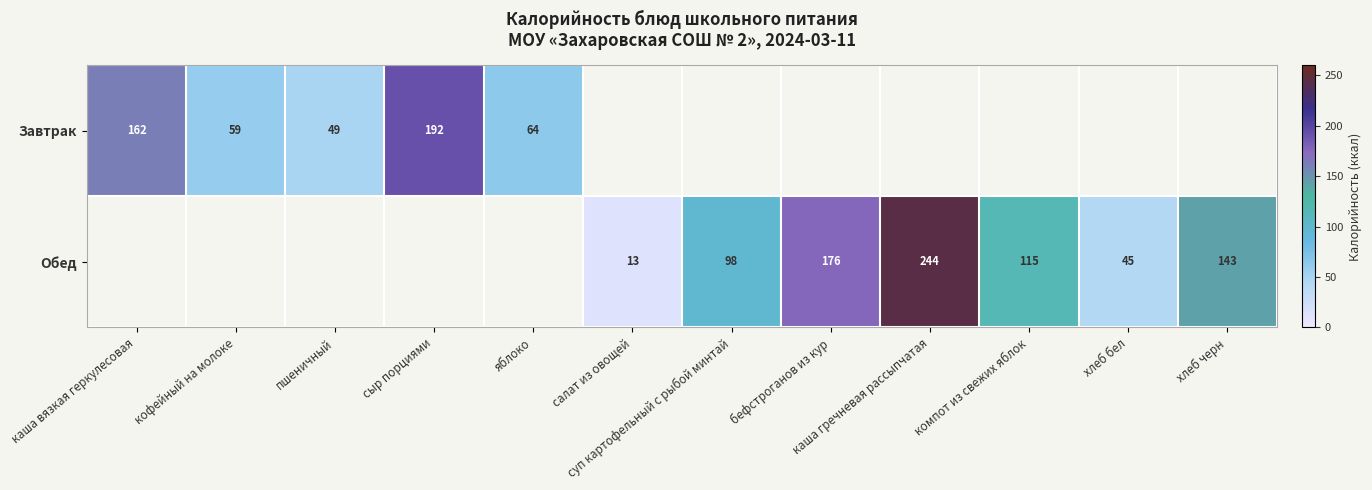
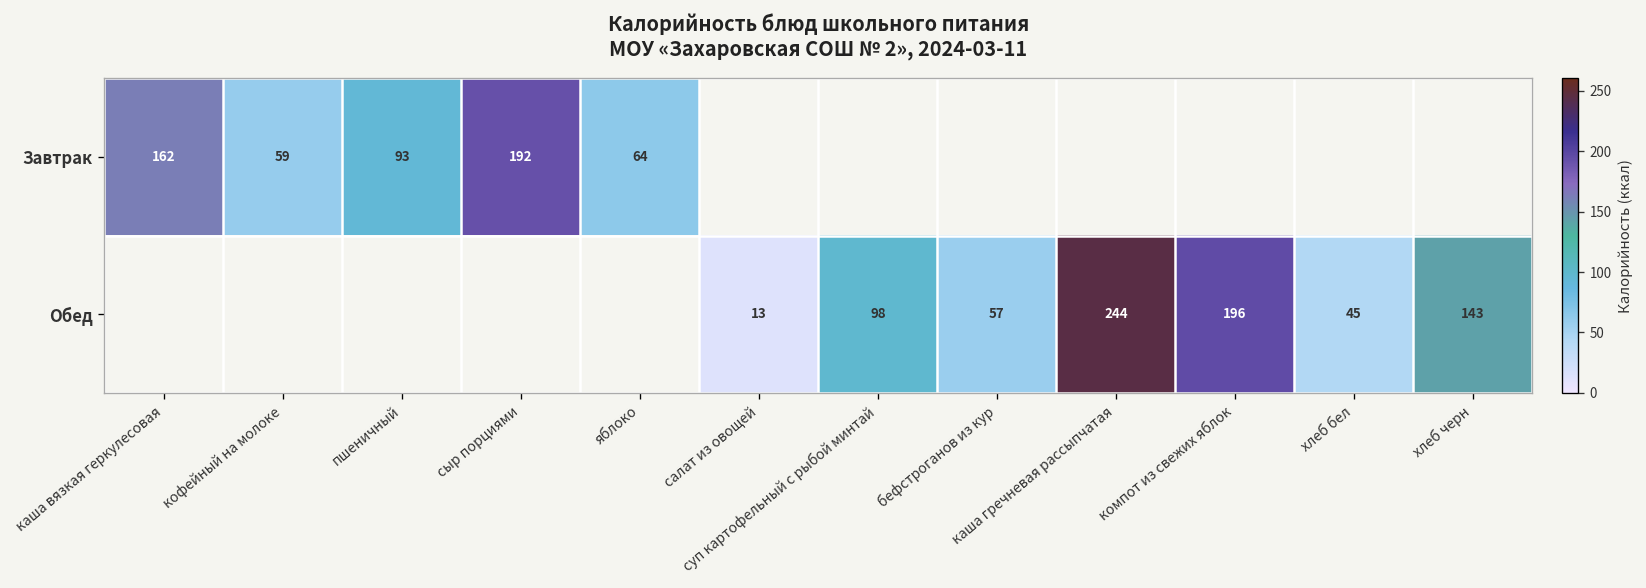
Завтрак, пшеничный: 49 -> 93
Обед, бефстроганов из кур: 176 -> 57
Обед, компот из свежих яблок: 115 -> 196
